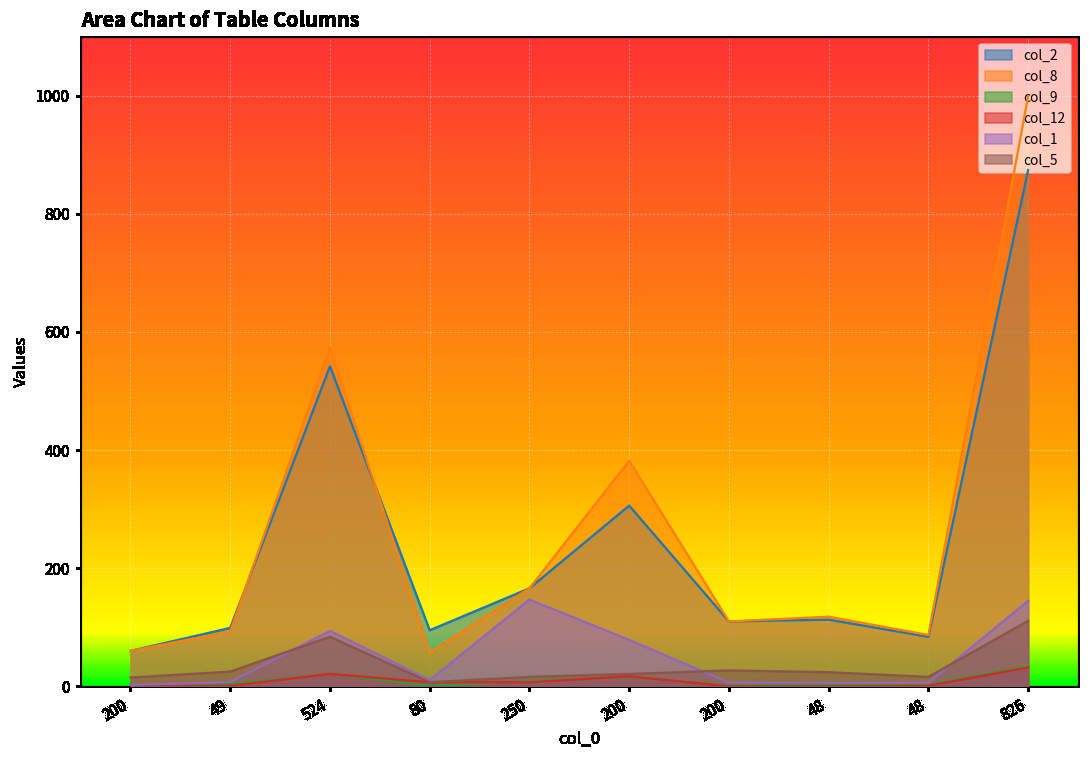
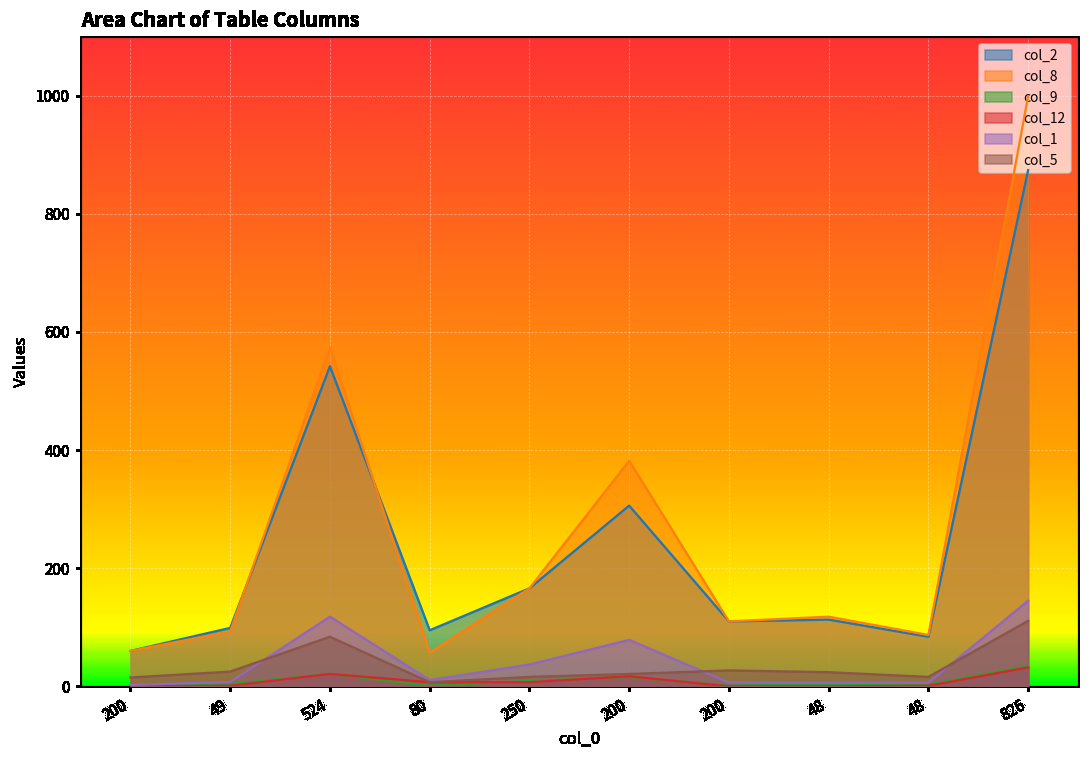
col_1, 524: 90 -> 120
col_1, 250: 150 -> 40
